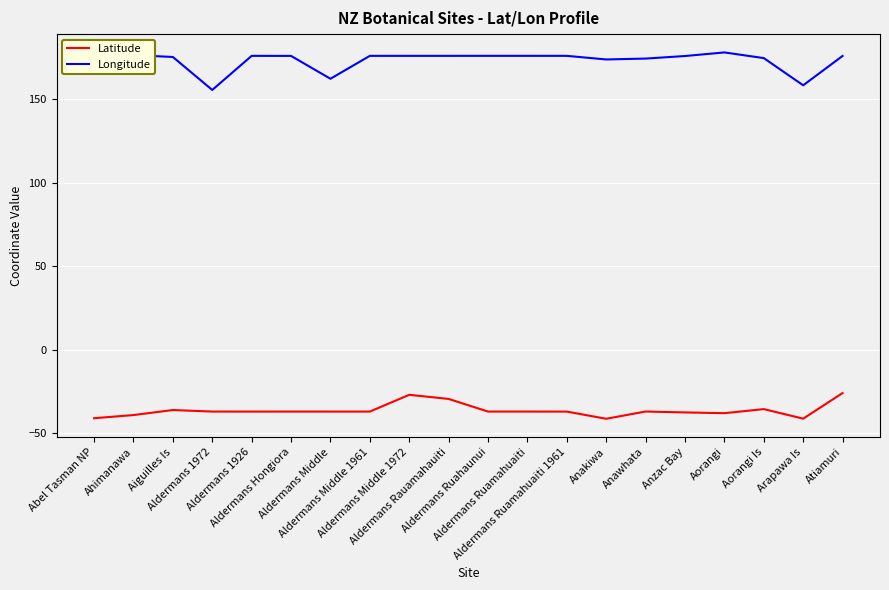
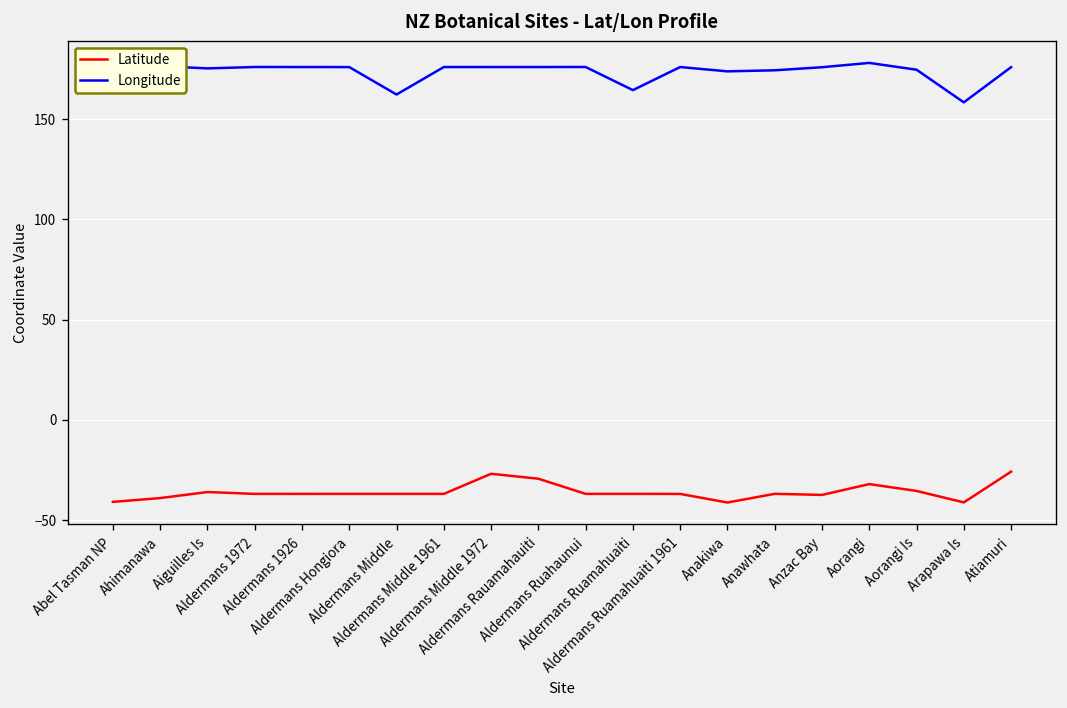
Longitude, Aldermans 1972: 156 -> 176
Longitude, Aldermans Ruamahuaiti: 176 -> 165
Latitude, Aorangi: -38 -> -32
